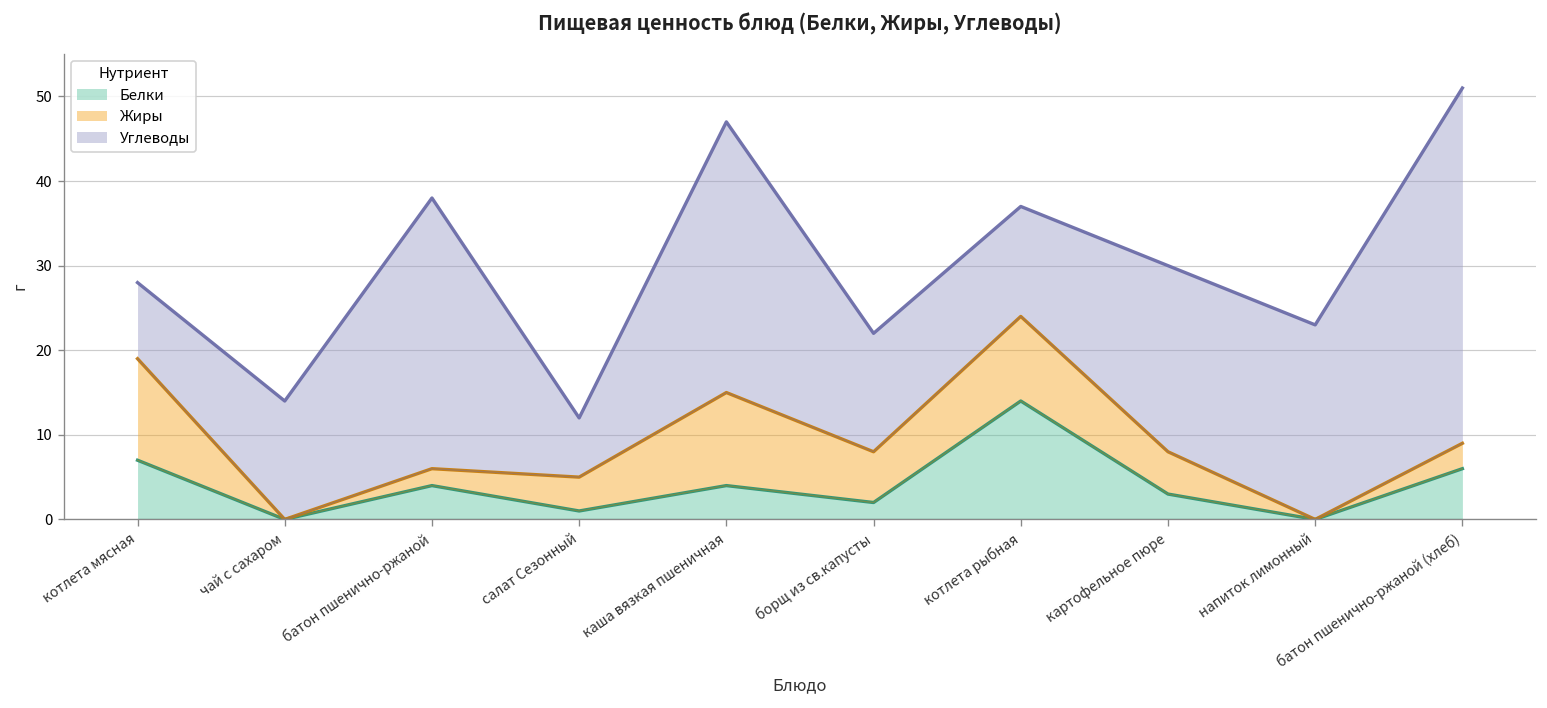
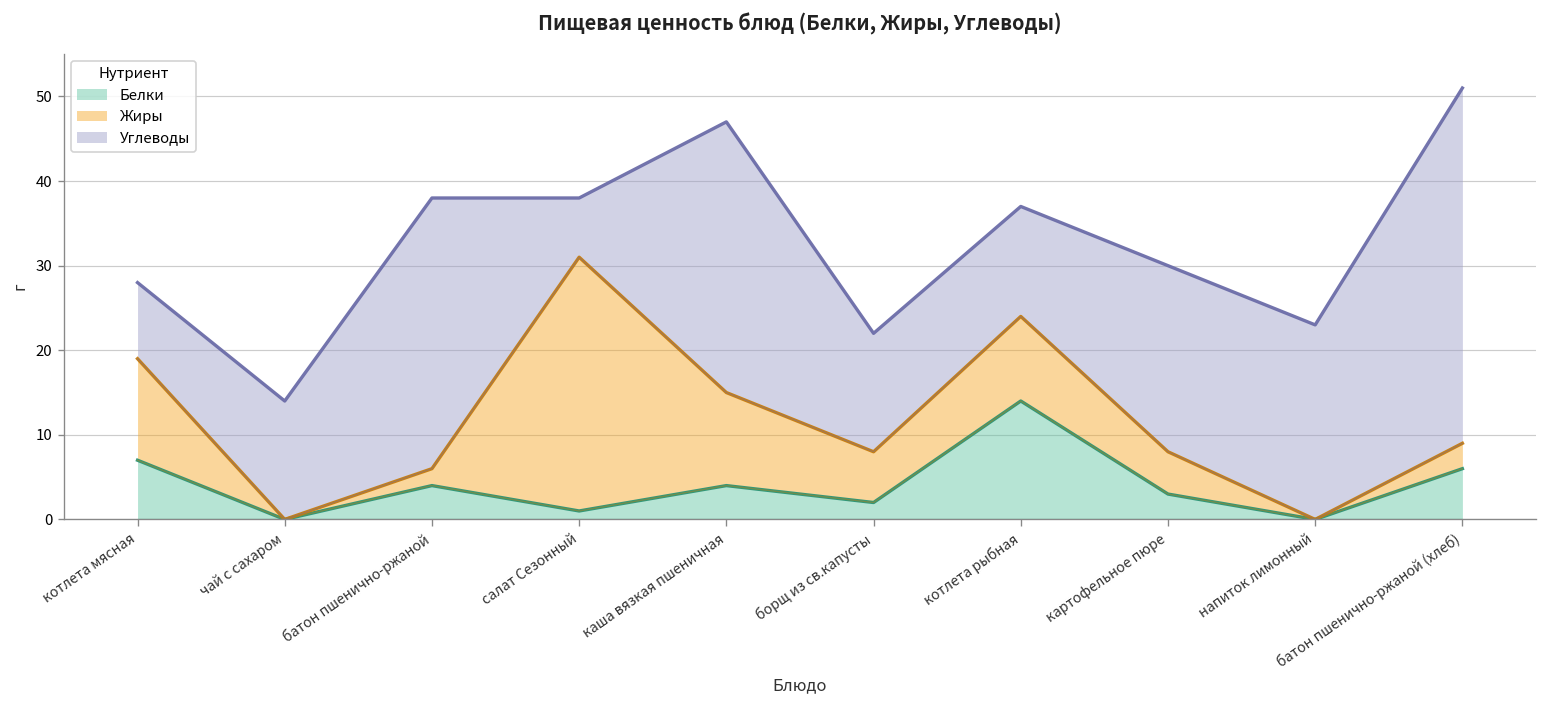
Жиры, салат Сезонный: 4 -> 30
